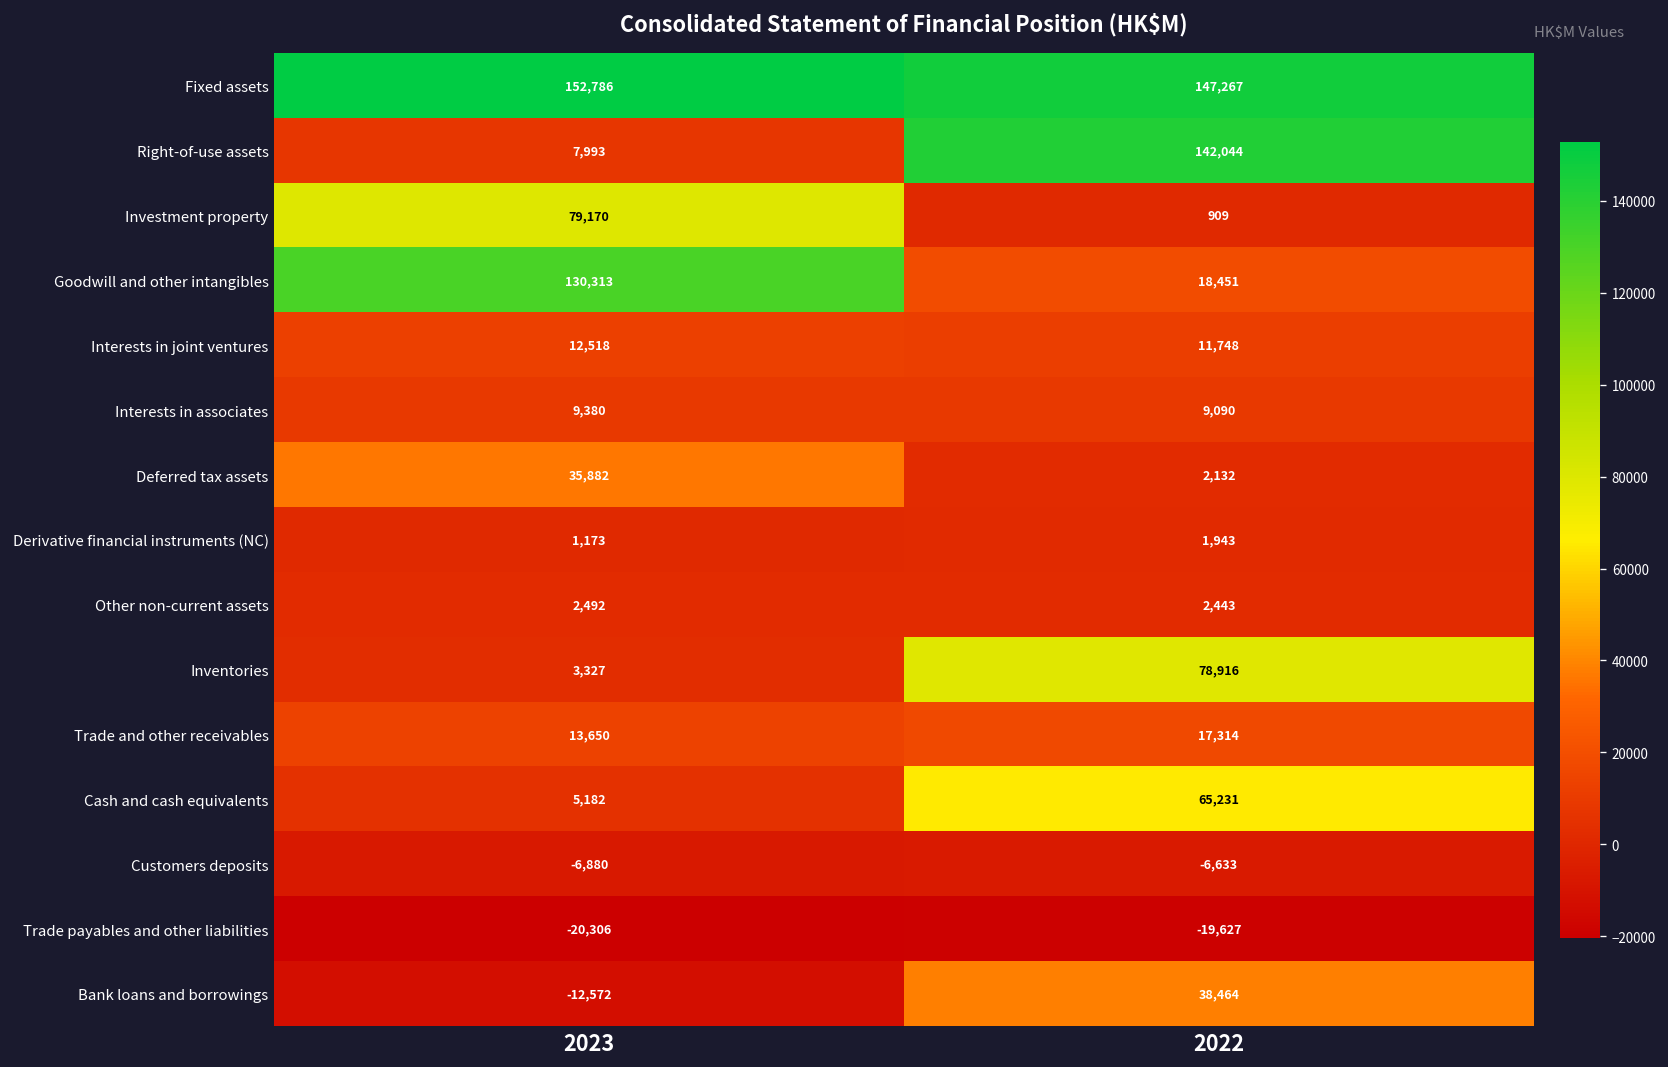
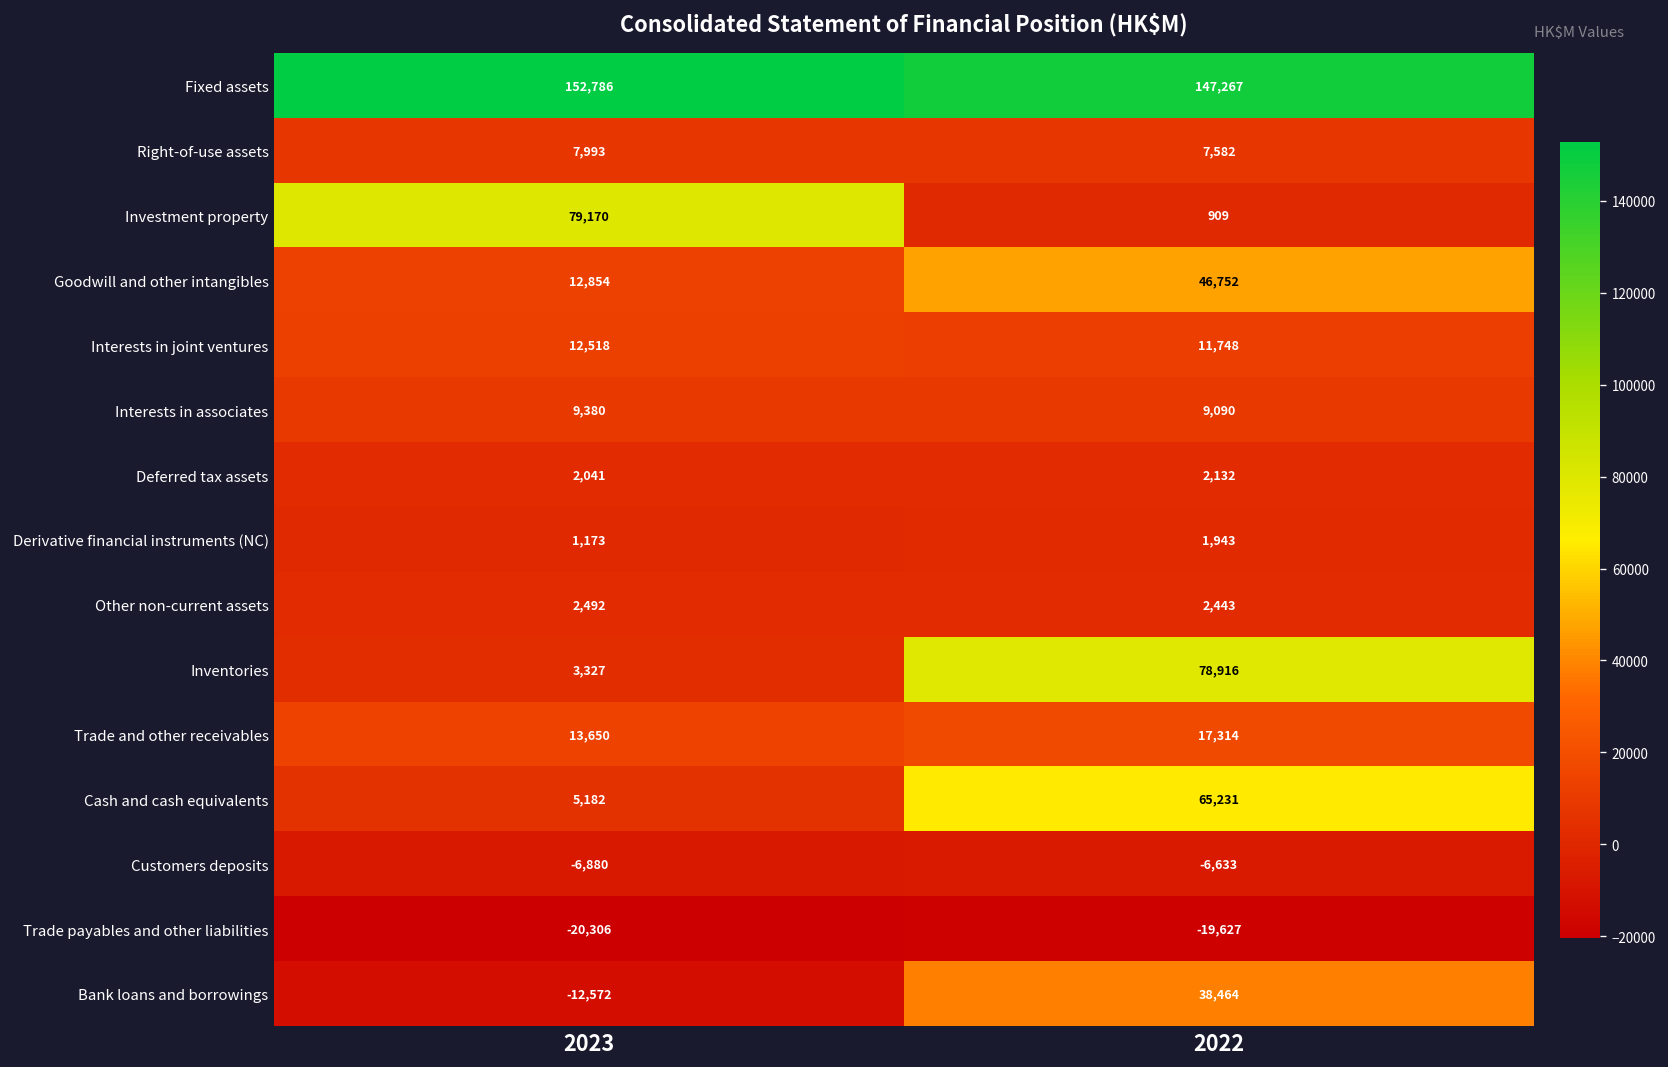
Right-of-use assets, 2022: 142,044 -> 7,582
Goodwill and other intangibles, 2023: 130,313 -> 12,854
Goodwill and other intangibles, 2022: 18,451 -> 46,752
Deferred tax assets, 2023: 35,882 -> 2,041
